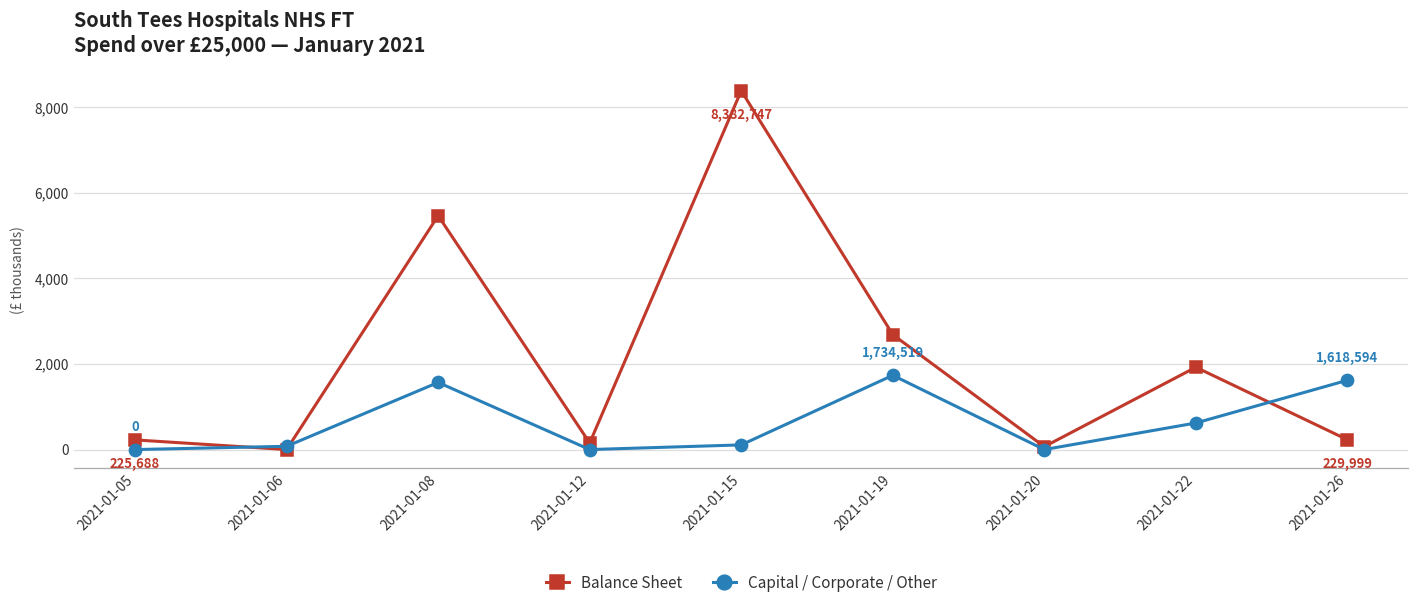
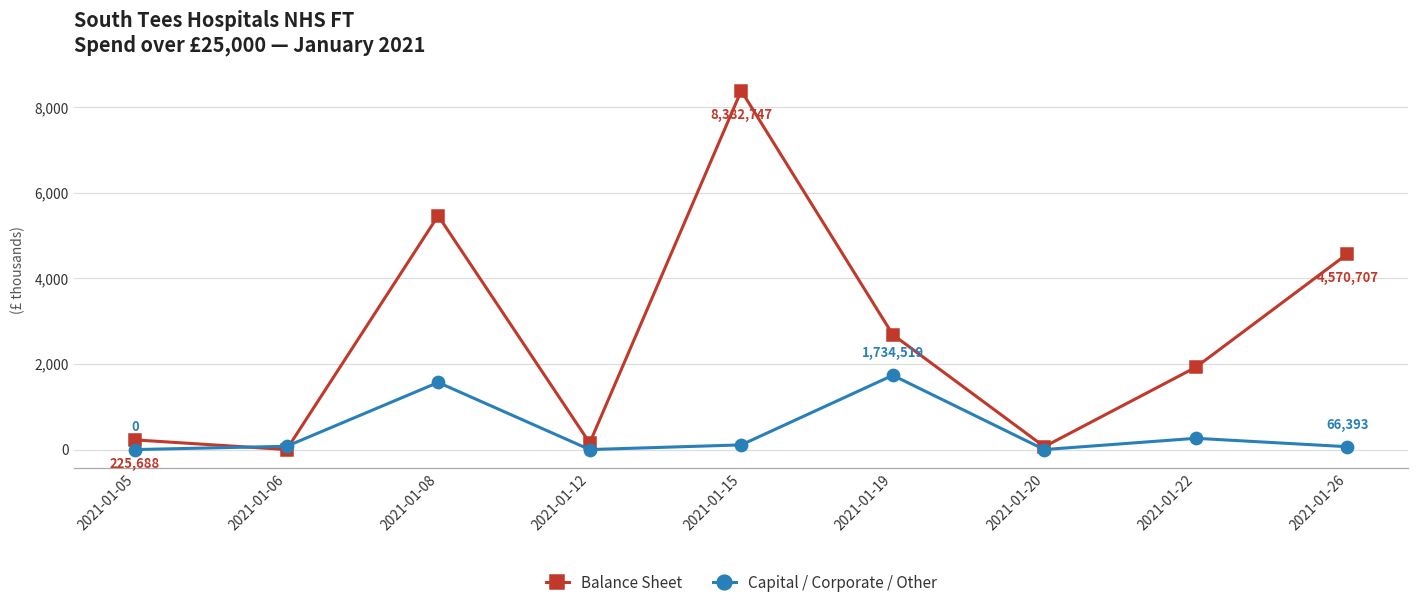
Capital / Corporate / Other, 2021-01-22: 600 -> 300
Balance Sheet, 2021-01-26: 229,999 -> 4,570,707
Capital / Corporate / Other, 2021-01-26: 1,618,594 -> 66,393
